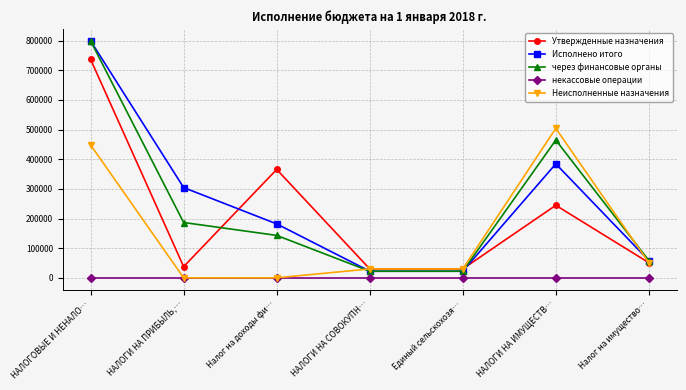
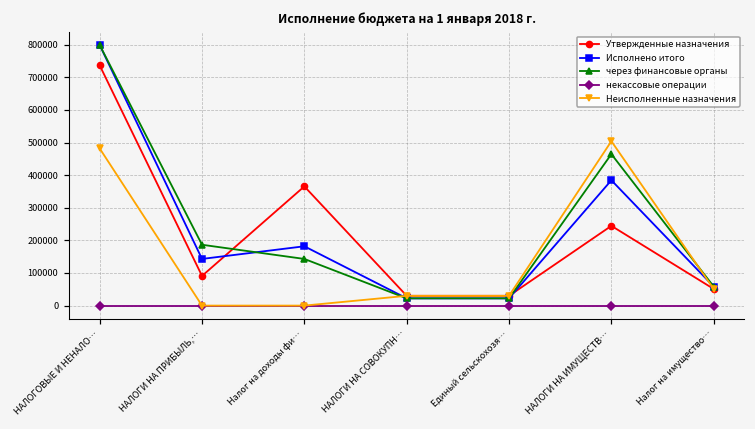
Неисполненные назначения, НАЛОГОВЫЕ И НЕНАЛО…: 450000 -> 480000
Утвержденные назначения, НАЛОГИ НА ПРИБЫЛЬ,…: 40000 -> 90000
Исполнено итого, НАЛОГИ НА ПРИБЫЛЬ,…: 300000 -> 140000
